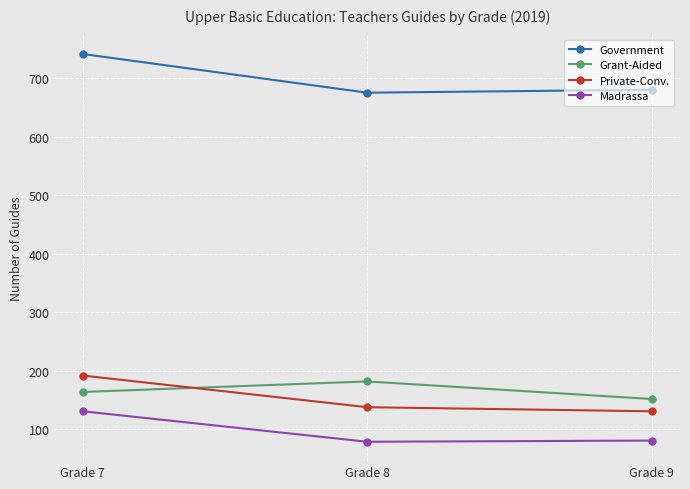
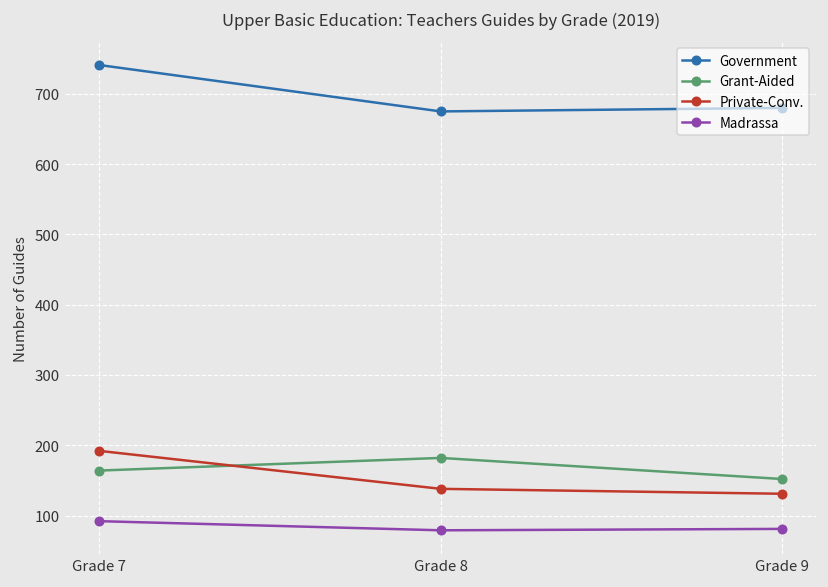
Madrassa, Grade 7: 130 -> 90
